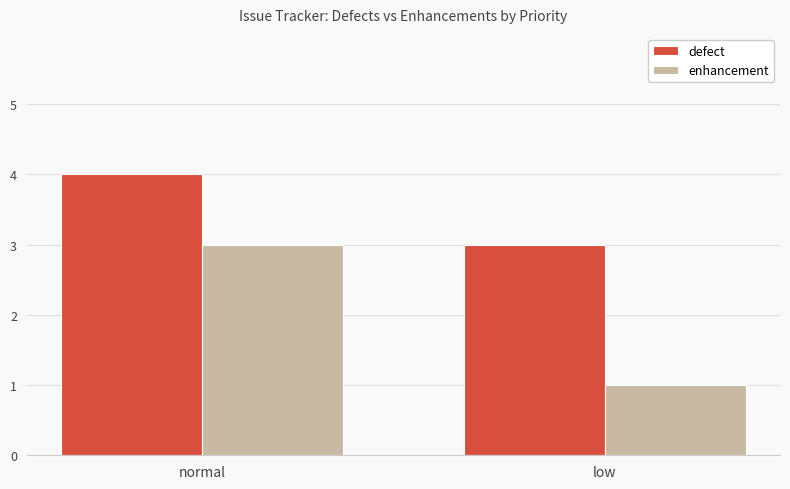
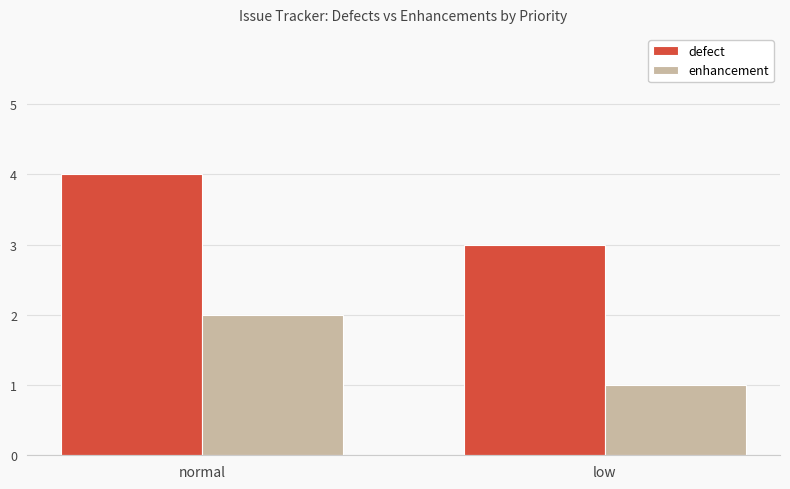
enhancement, normal: 3 -> 2
